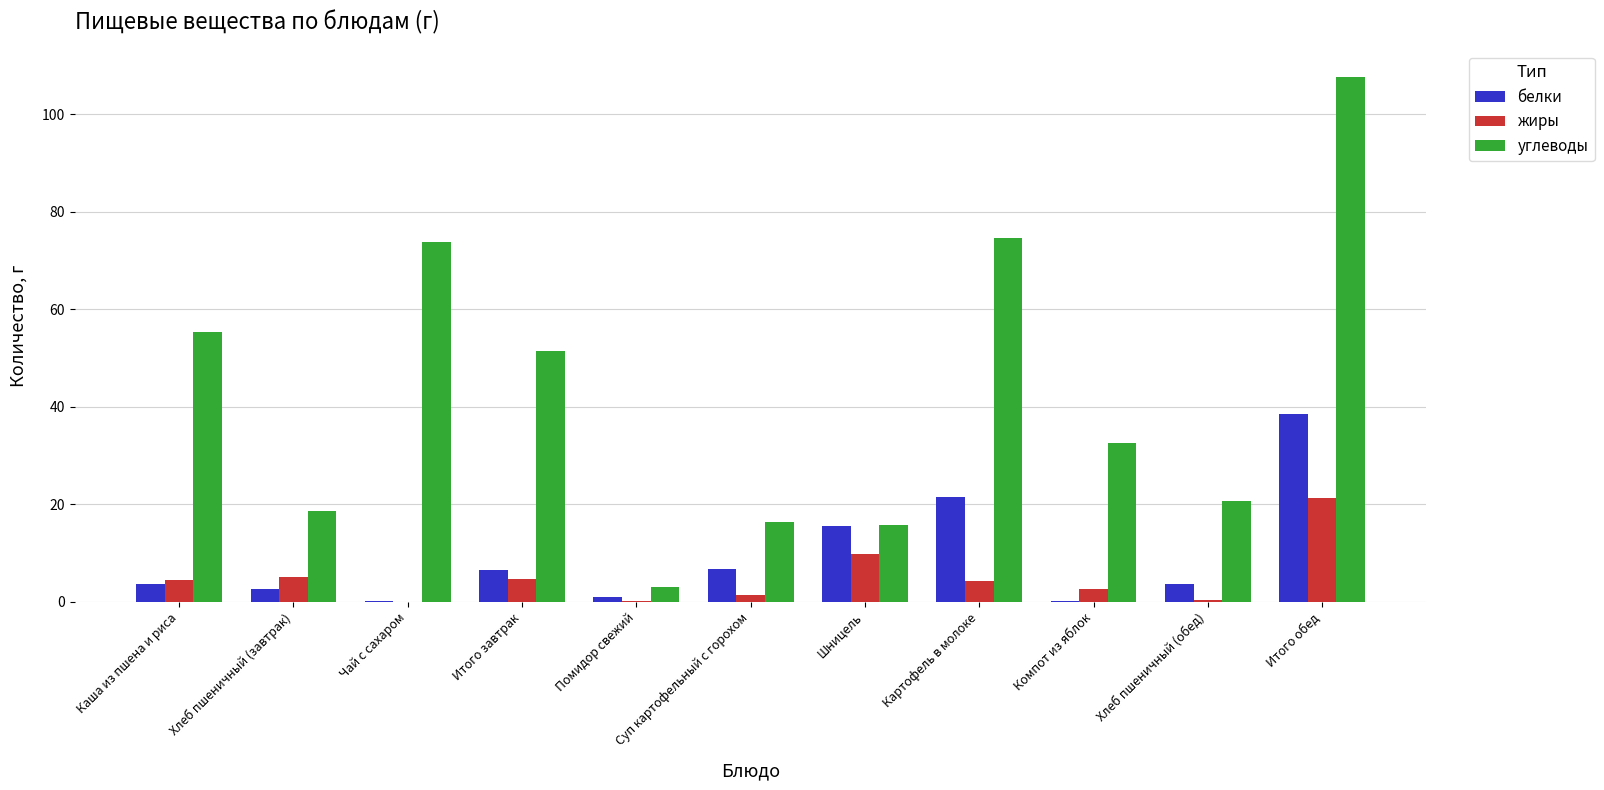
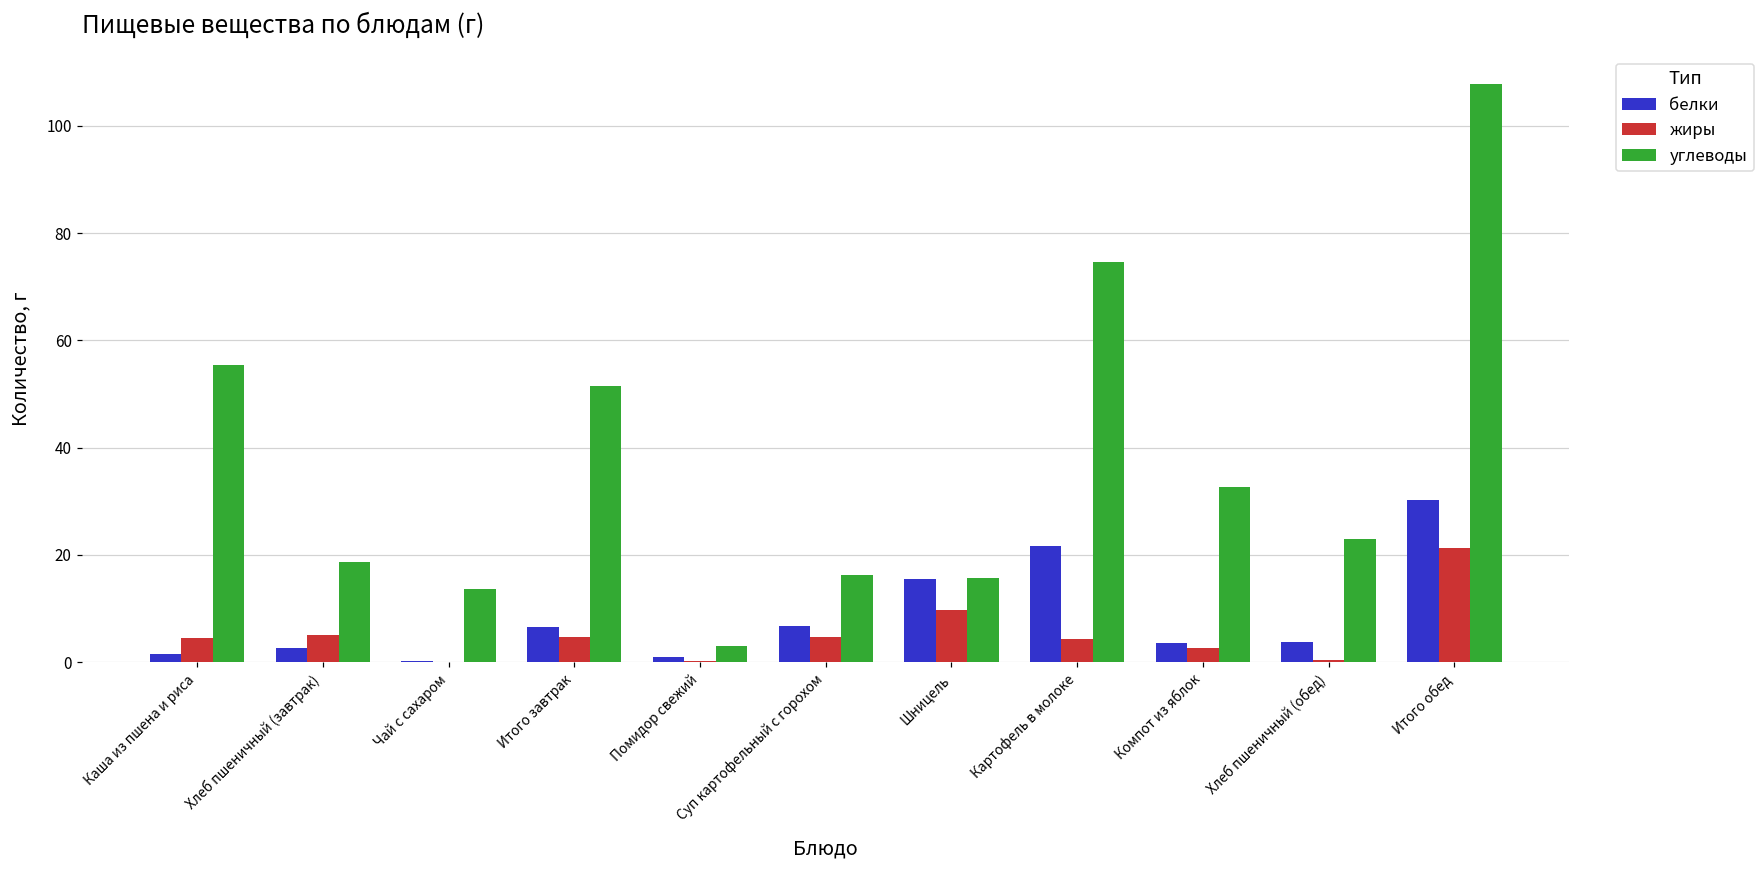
белки, Каша из пшена и риса: 4 -> 2
углеводы, Чай с сахаром: 74 -> 14
жиры, Суп картофельный с горохом: 2 -> 5
белки, Компот из яблок: 0 -> 4
углеводы, Хлеб пшеничный (обед): 21 -> 23
белки, Итого обед: 39 -> 30
